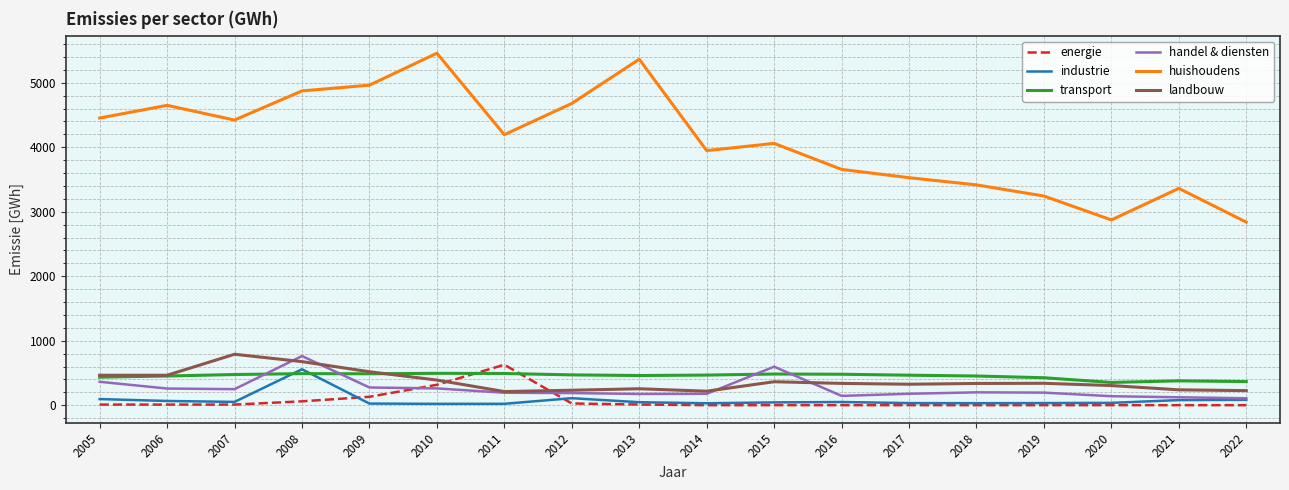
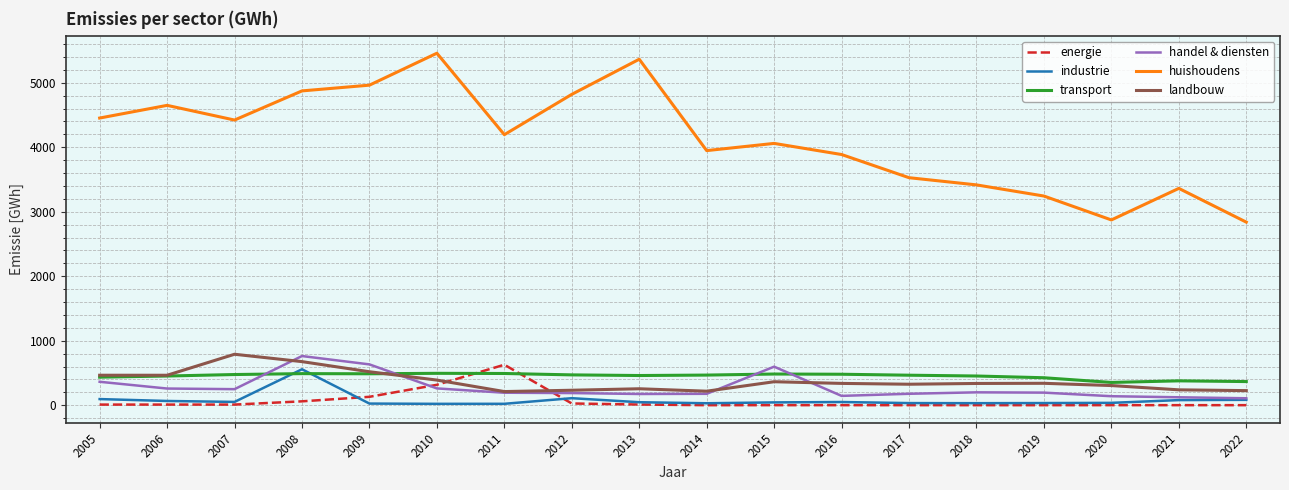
handel & diensten, 2009: 300 -> 600
huishoudens, 2012: 4700 -> 4800
huishoudens, 2016: 3700 -> 3900
